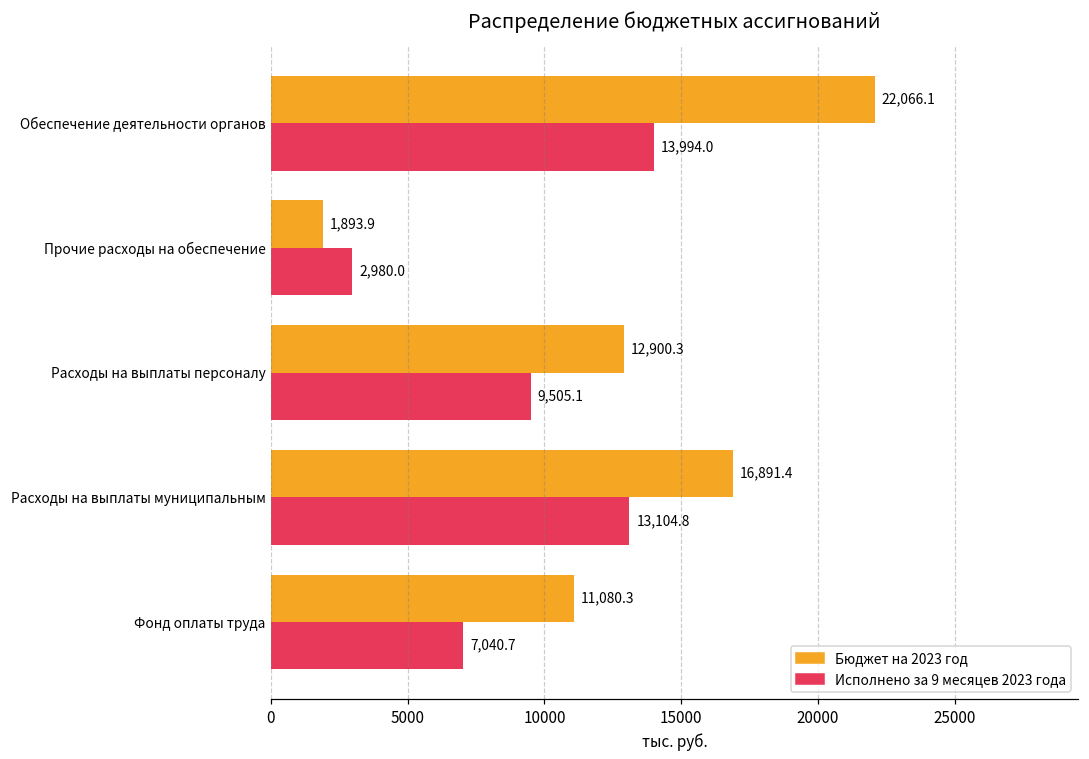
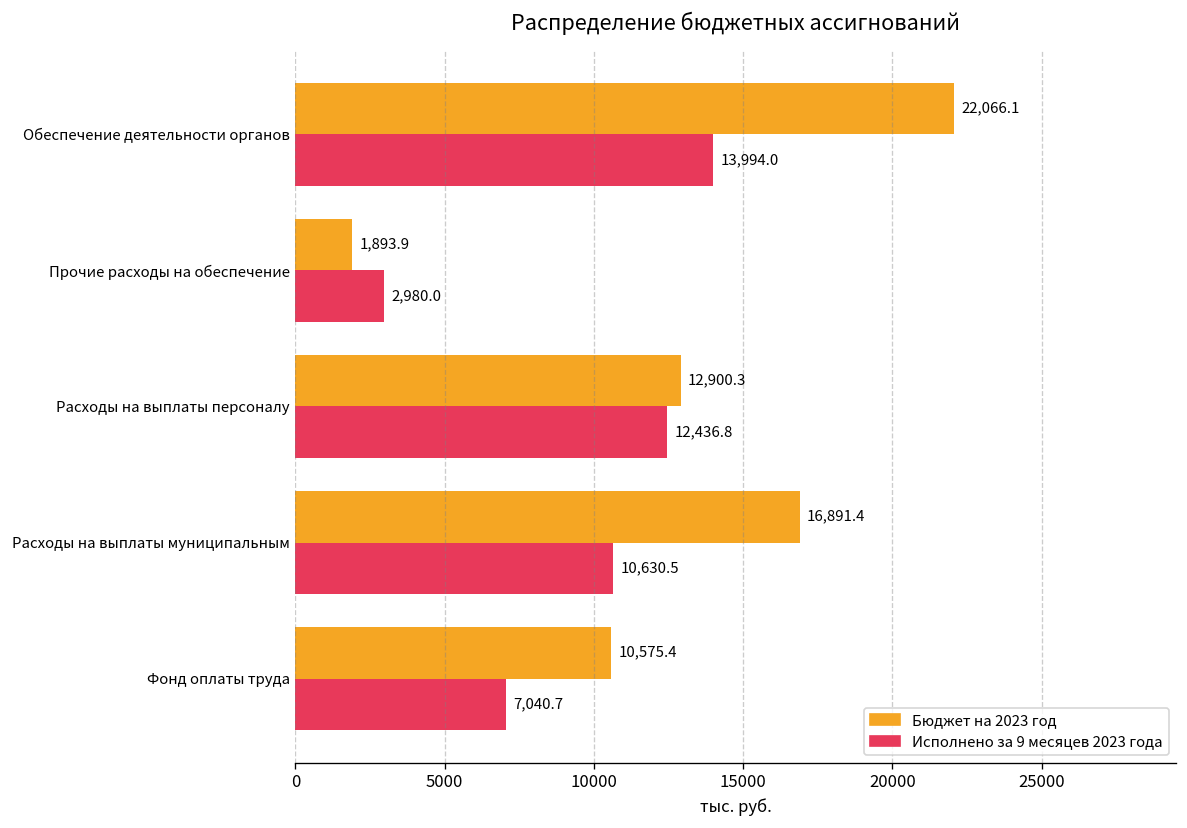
Исполнено за 9 месяцев 2023 года, Расходы на выплаты персоналу: 9,505.1 -> 12,436.8
Исполнено за 9 месяцев 2023 года, Расходы на выплаты муниципальным: 13,104.8 -> 10,630.5
Бюджет на 2023 год, Фонд оплаты труда: 11,080.3 -> 10,575.4
